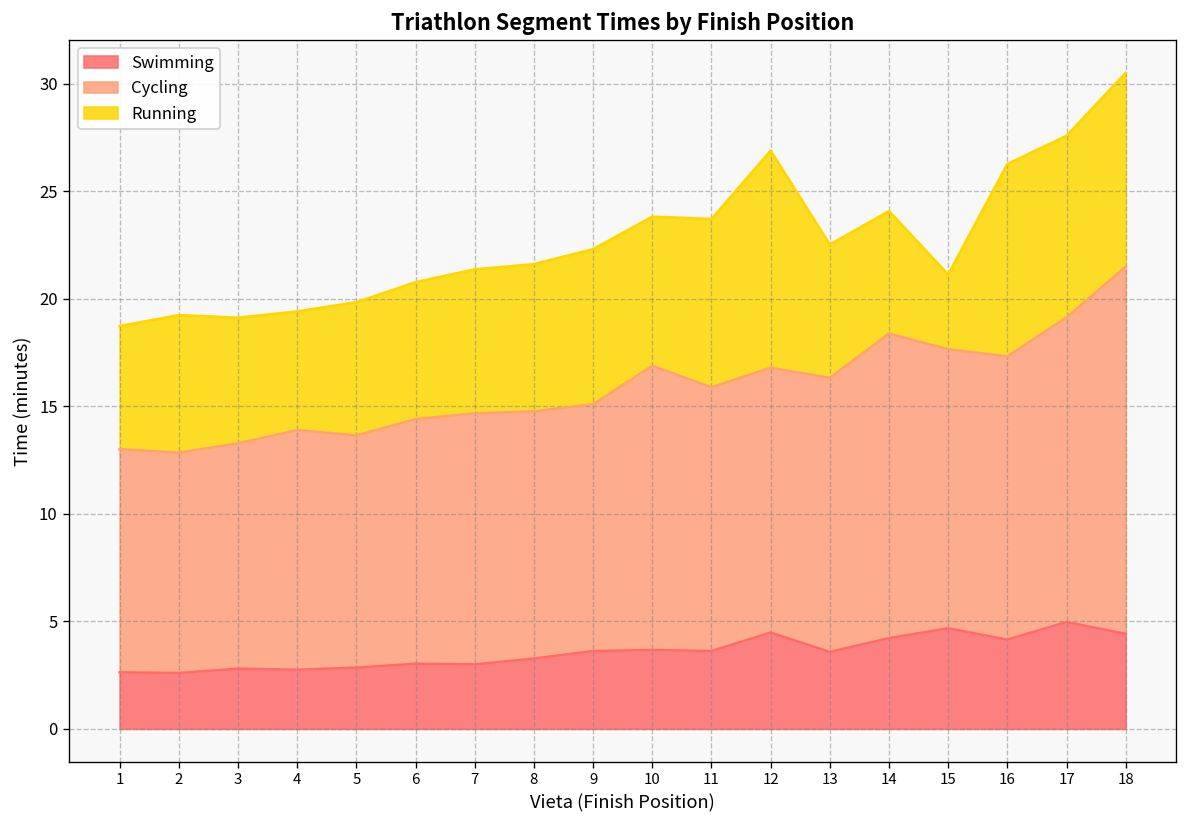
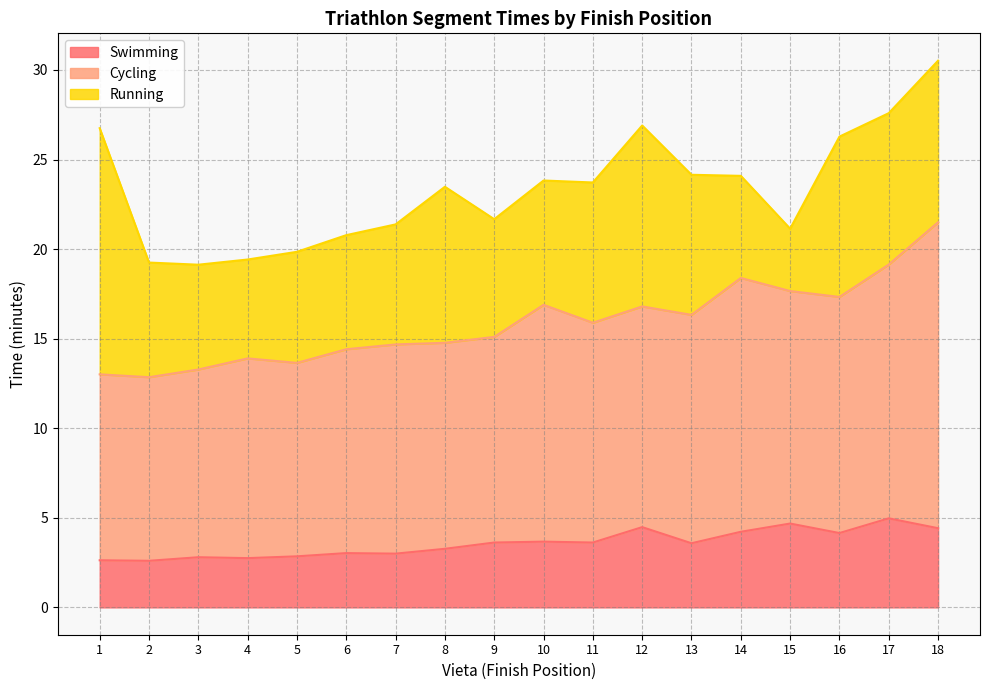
Running, 1: 5.7 -> 13.7
Running, 8: 6.8 -> 8.7
Running, 9: 7.2 -> 6.6
Running, 13: 6.2 -> 7.8
